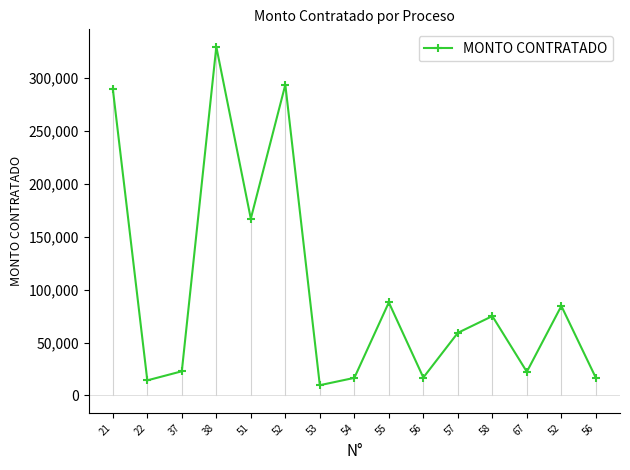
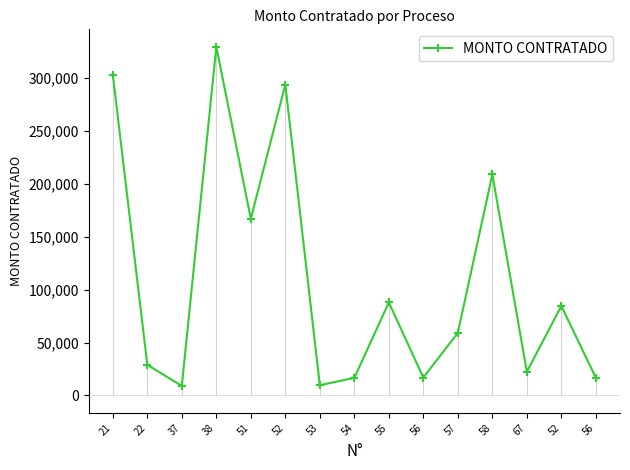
MONTO CONTRATADO, 21: 290,000 -> 303,000
MONTO CONTRATADO, 22: 14,000 -> 29,000
MONTO CONTRATADO, 37: 23,000 -> 9,000
MONTO CONTRATADO, 58: 75,000 -> 209,000
